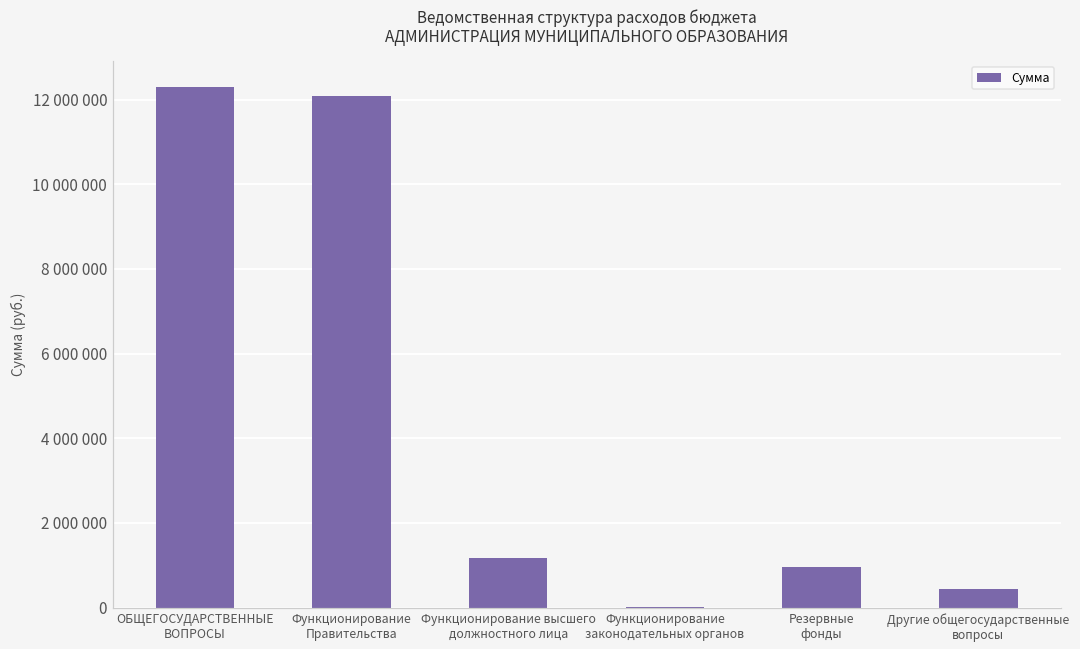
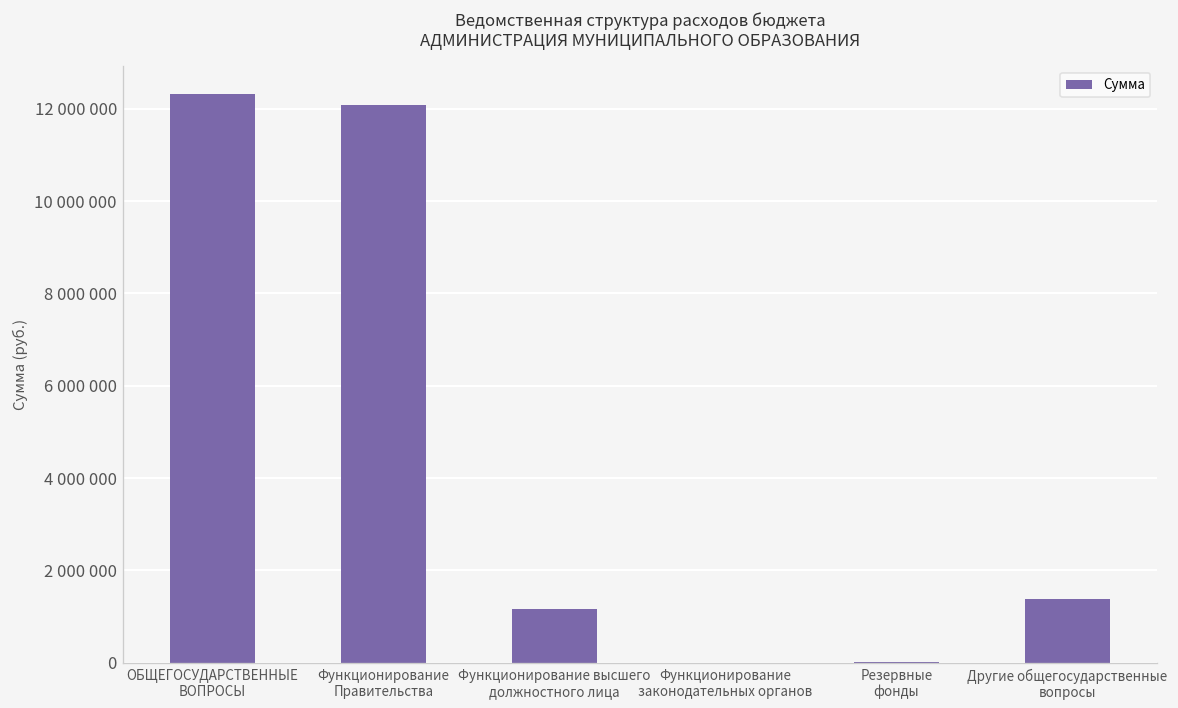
Резервные фонды: 900000 -> 0
Другие общегосударственные вопросы: 400000 -> 1400000
